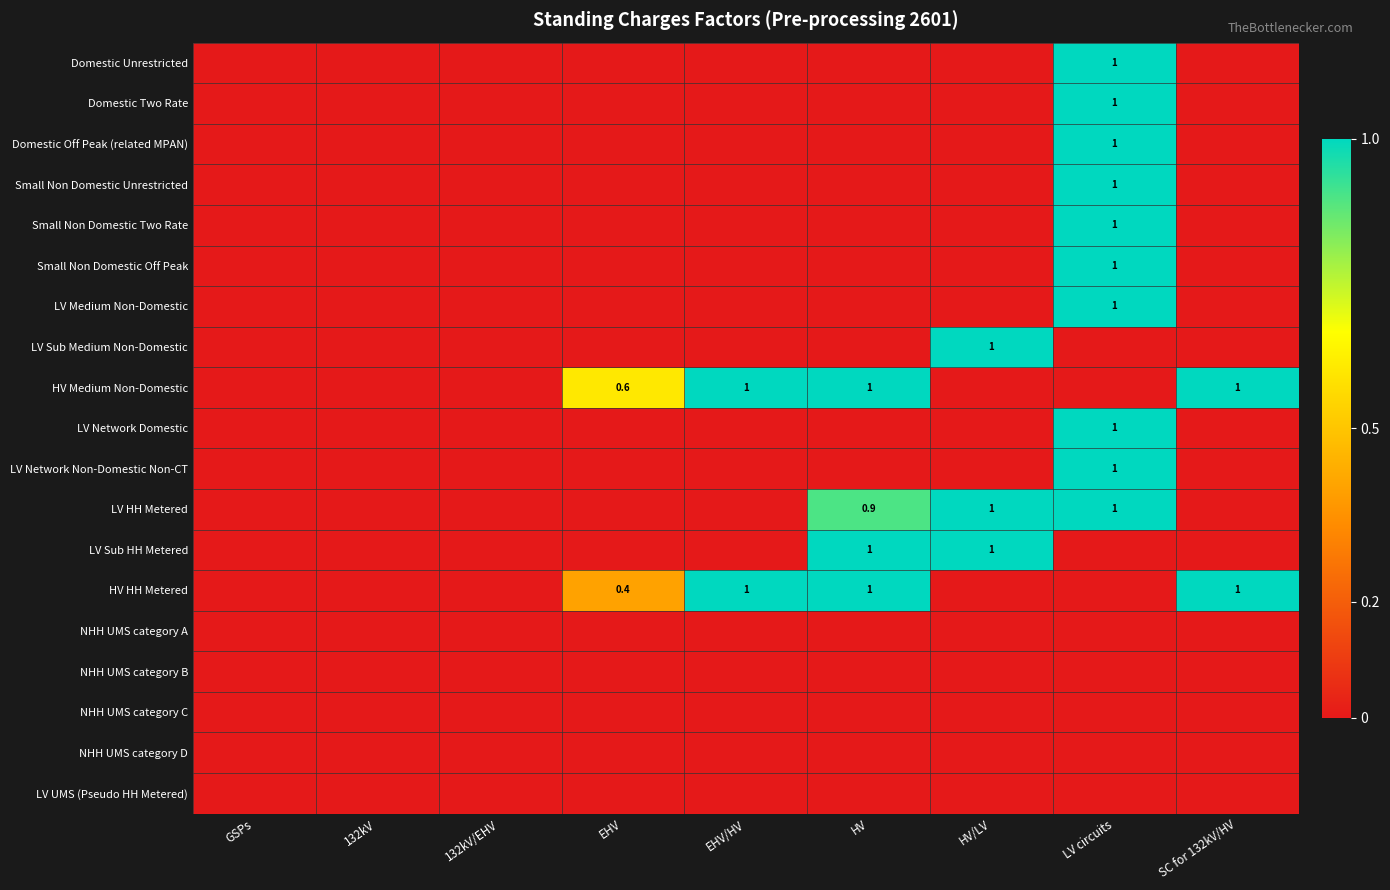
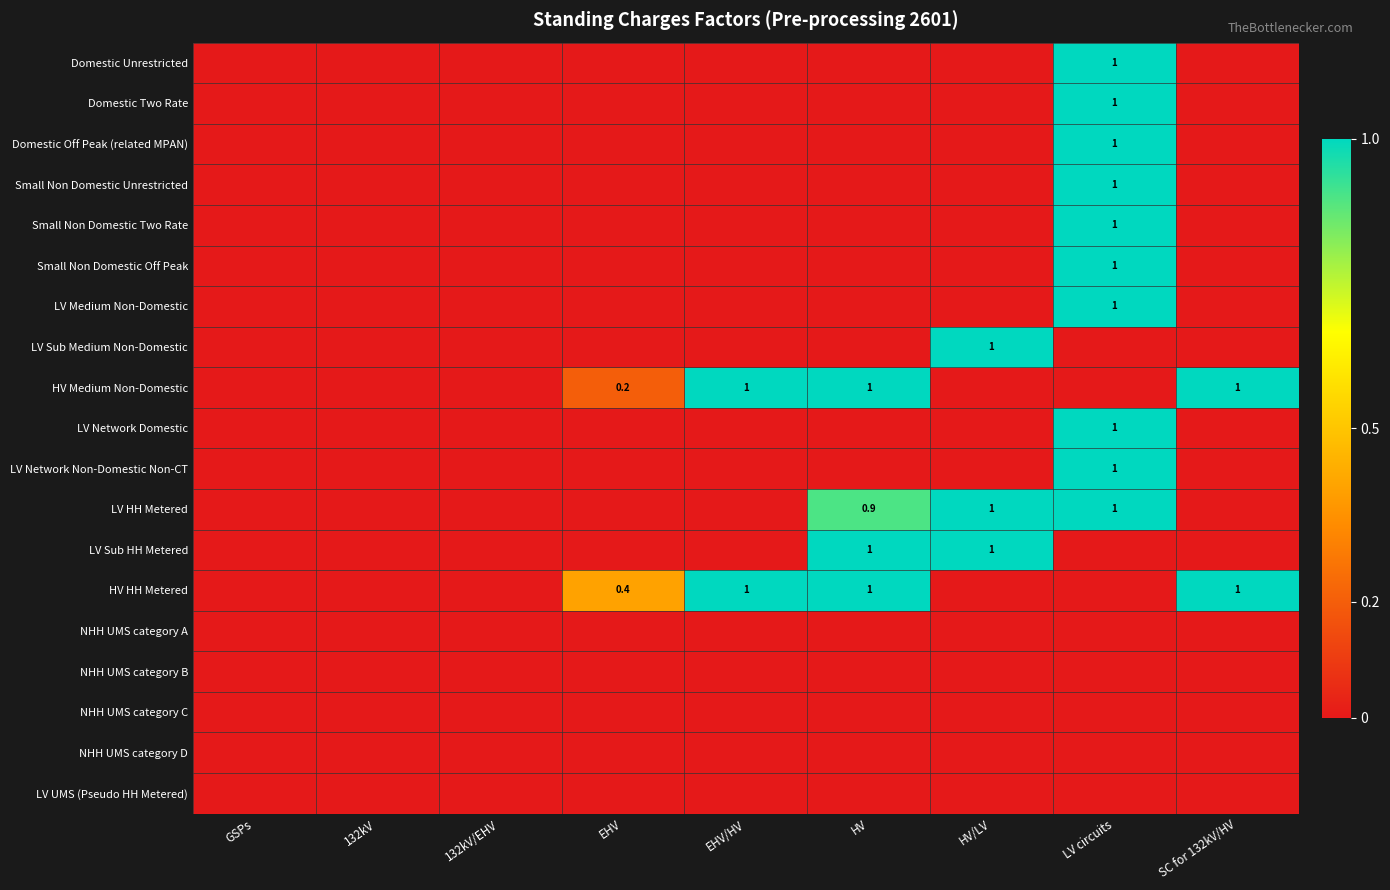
HV Medium Non-Domestic, EHV: 0.6 -> 0.2
